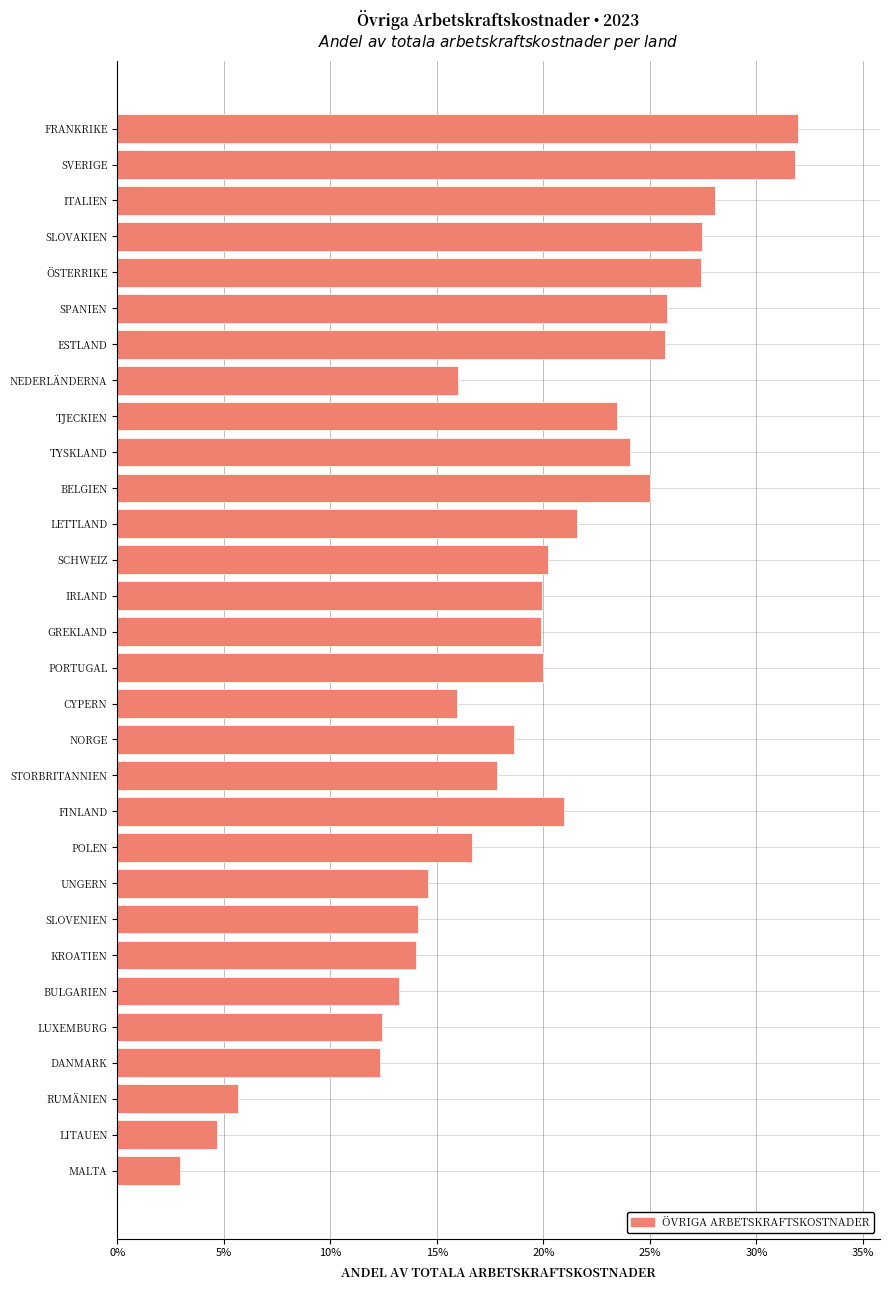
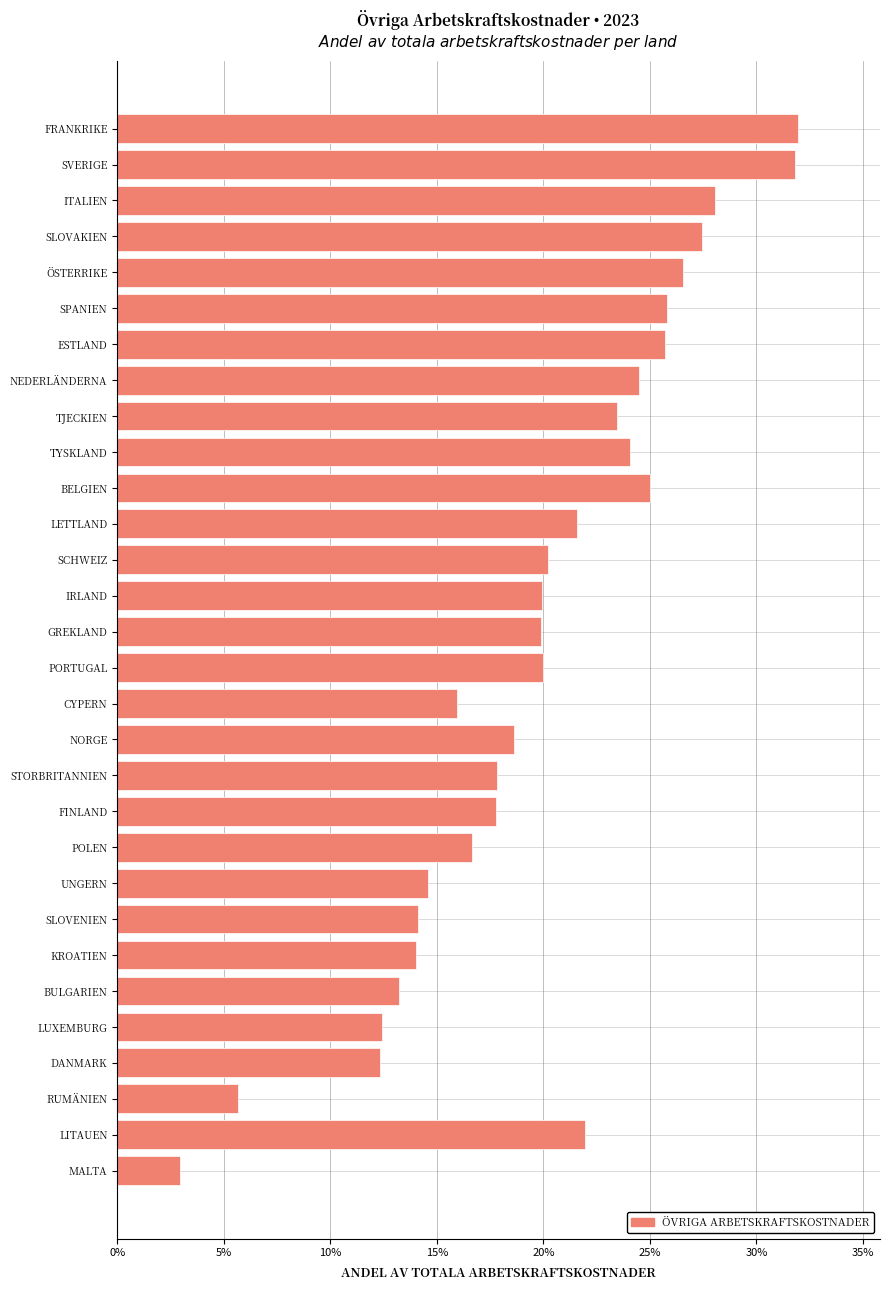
ÖSTERRIKE: 27.4% -> 26.5%
NEDERLÄNDERNA: 16.0% -> 24.5%
FINLAND: 21.0% -> 17.8%
LITAUEN: 4.7% -> 22.0%
